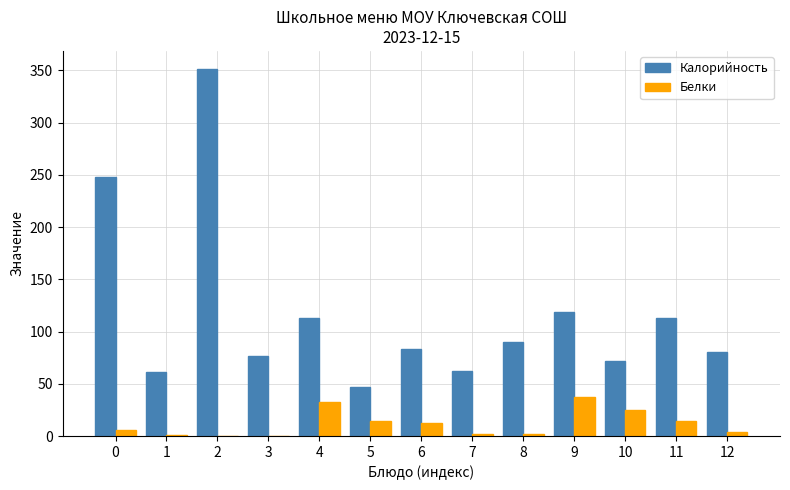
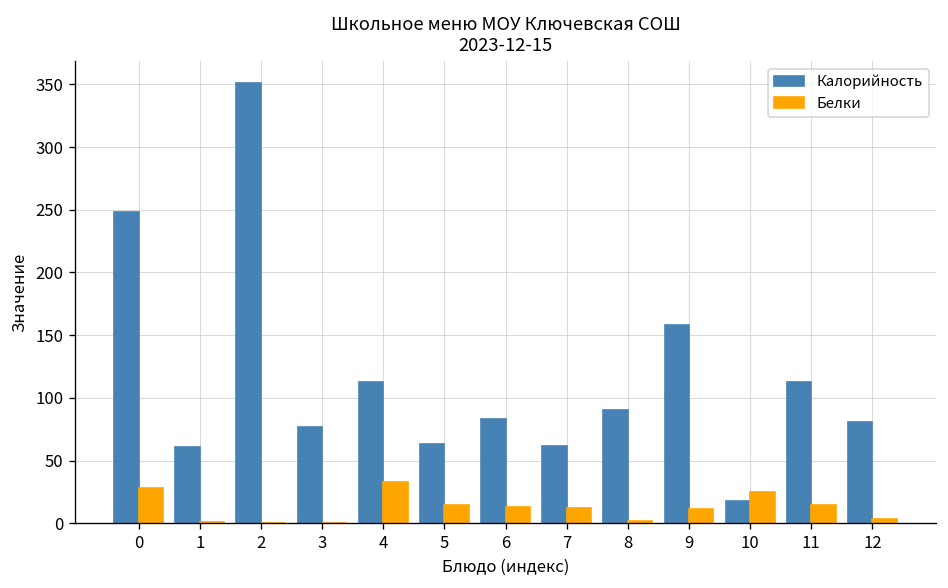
Белки, 0: 6 -> 28
Калорийность, 5: 47 -> 63
Белки, 7: 2 -> 12
Калорийность, 9: 118 -> 158
Белки, 9: 38 -> 11
Калорийность, 10: 72 -> 18
